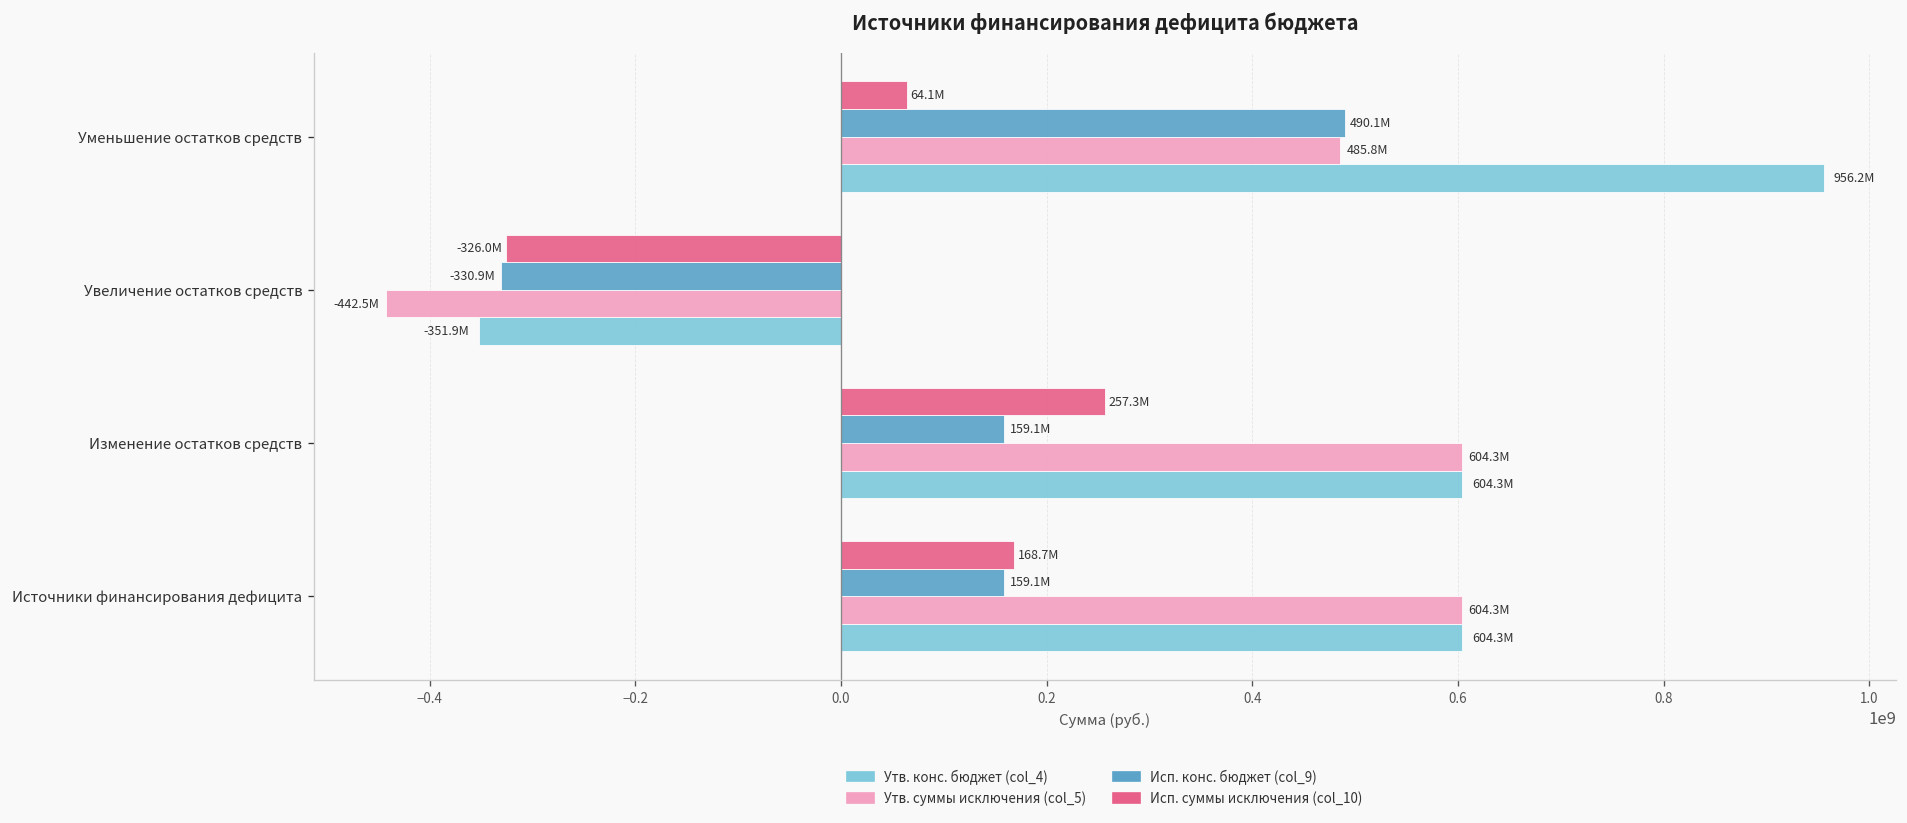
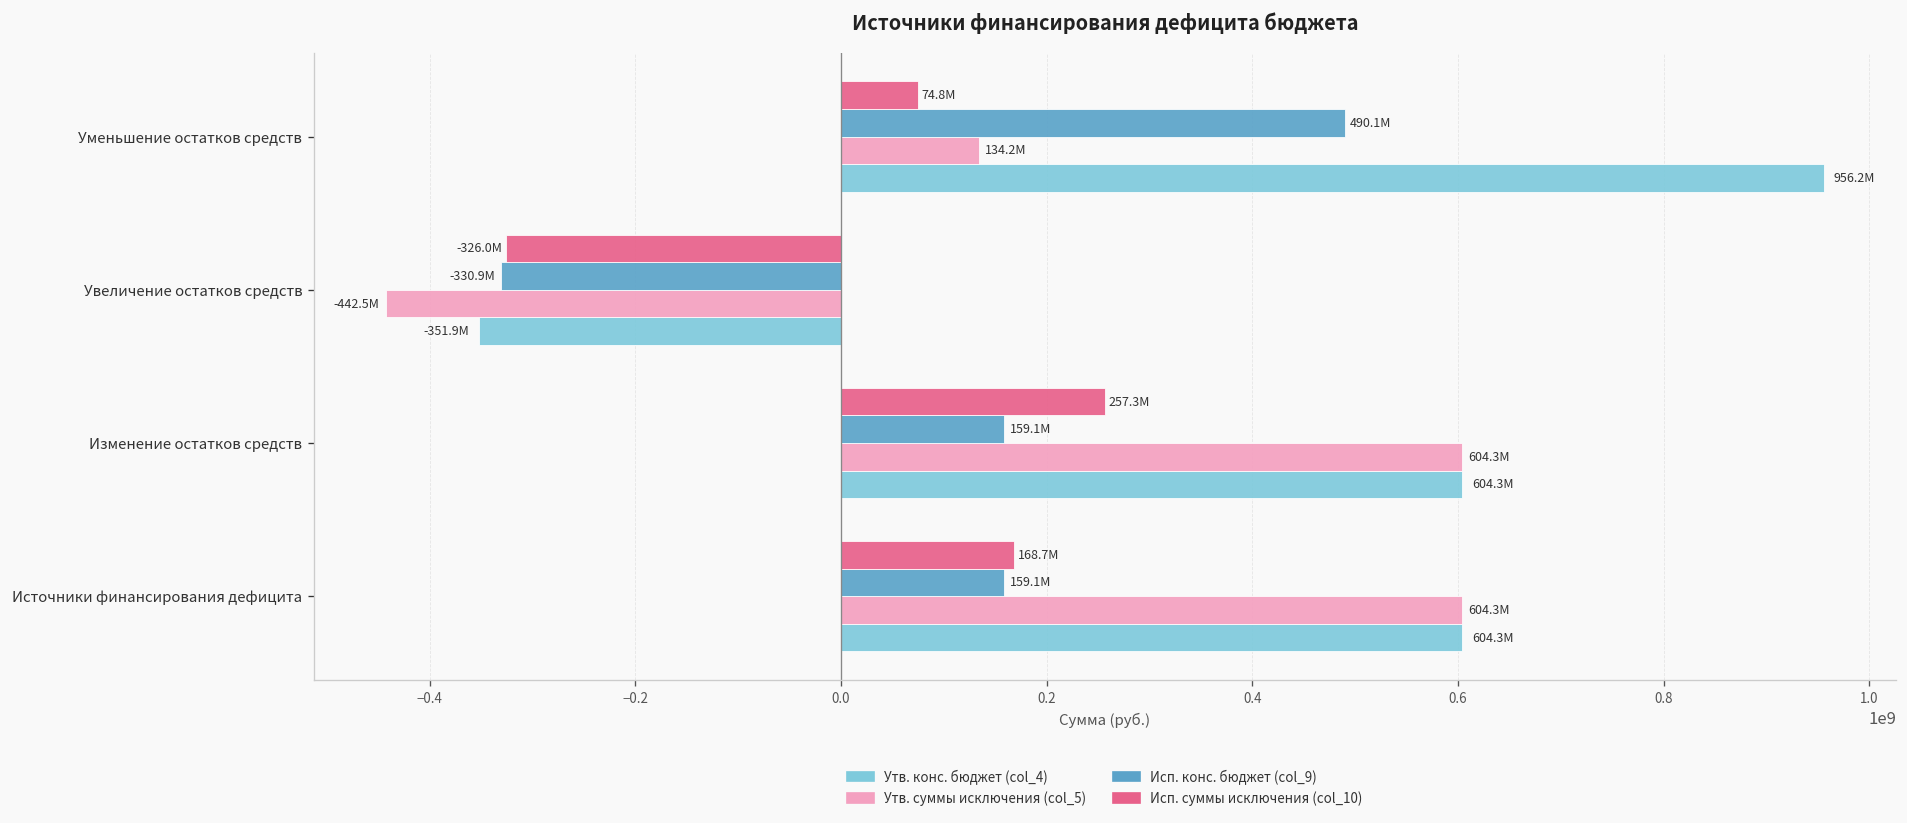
Исп. суммы исключения (col_10), Уменьшение остатков средств: 64.1M -> 74.8M
Утв. суммы исключения (col_5), Уменьшение остатков средств: 485.8M -> 134.2M
